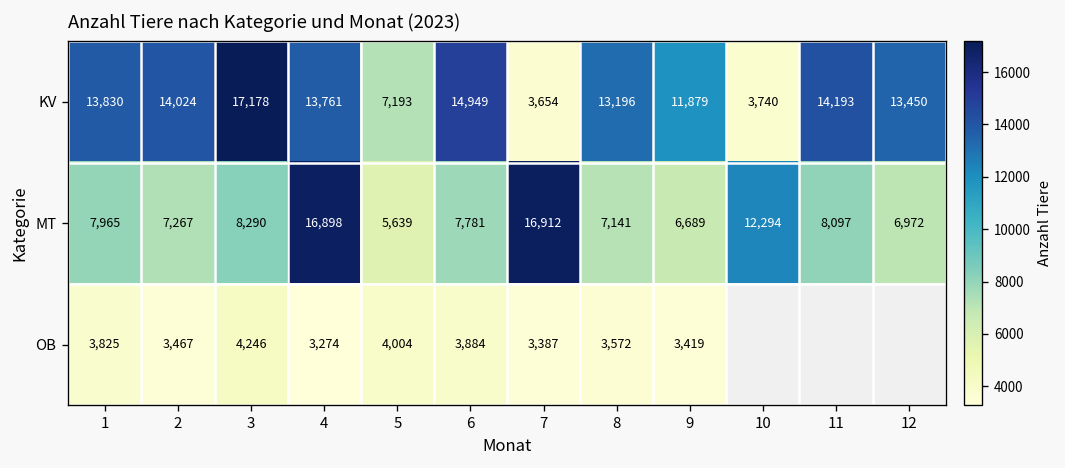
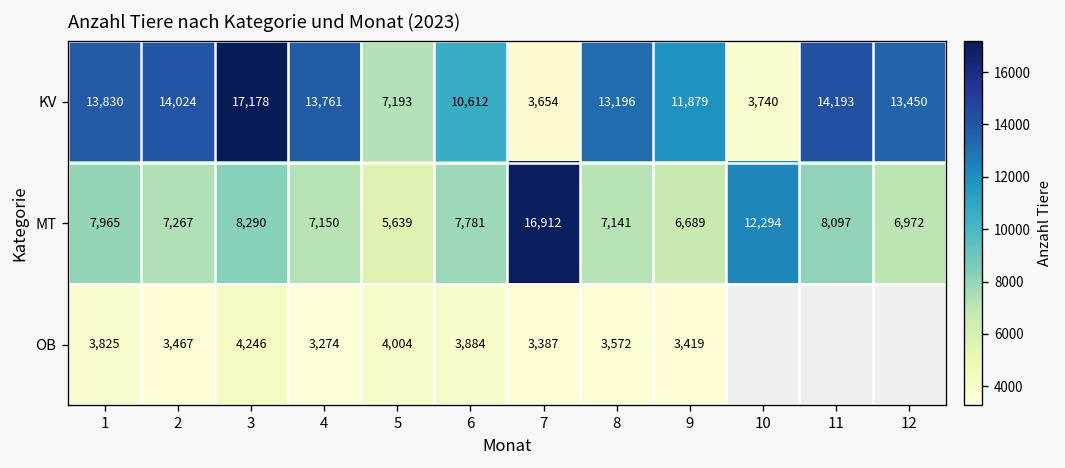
KV, 6: 14,949 -> 10,612
MT, 4: 16,898 -> 7,150
